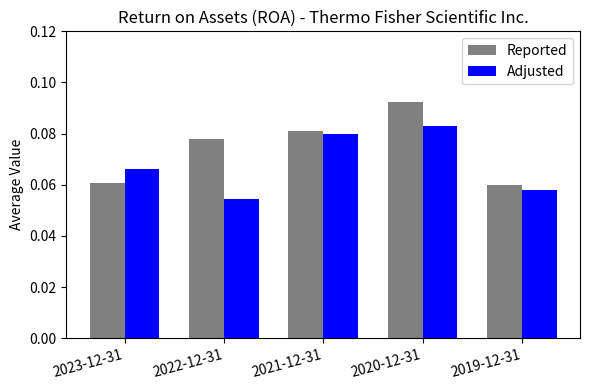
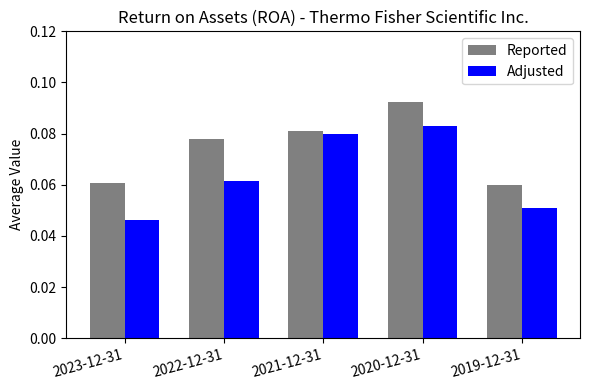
Adjusted, 2023-12-31: 0.066 -> 0.046
Adjusted, 2022-12-31: 0.054 -> 0.062
Adjusted, 2019-12-31: 0.058 -> 0.051
